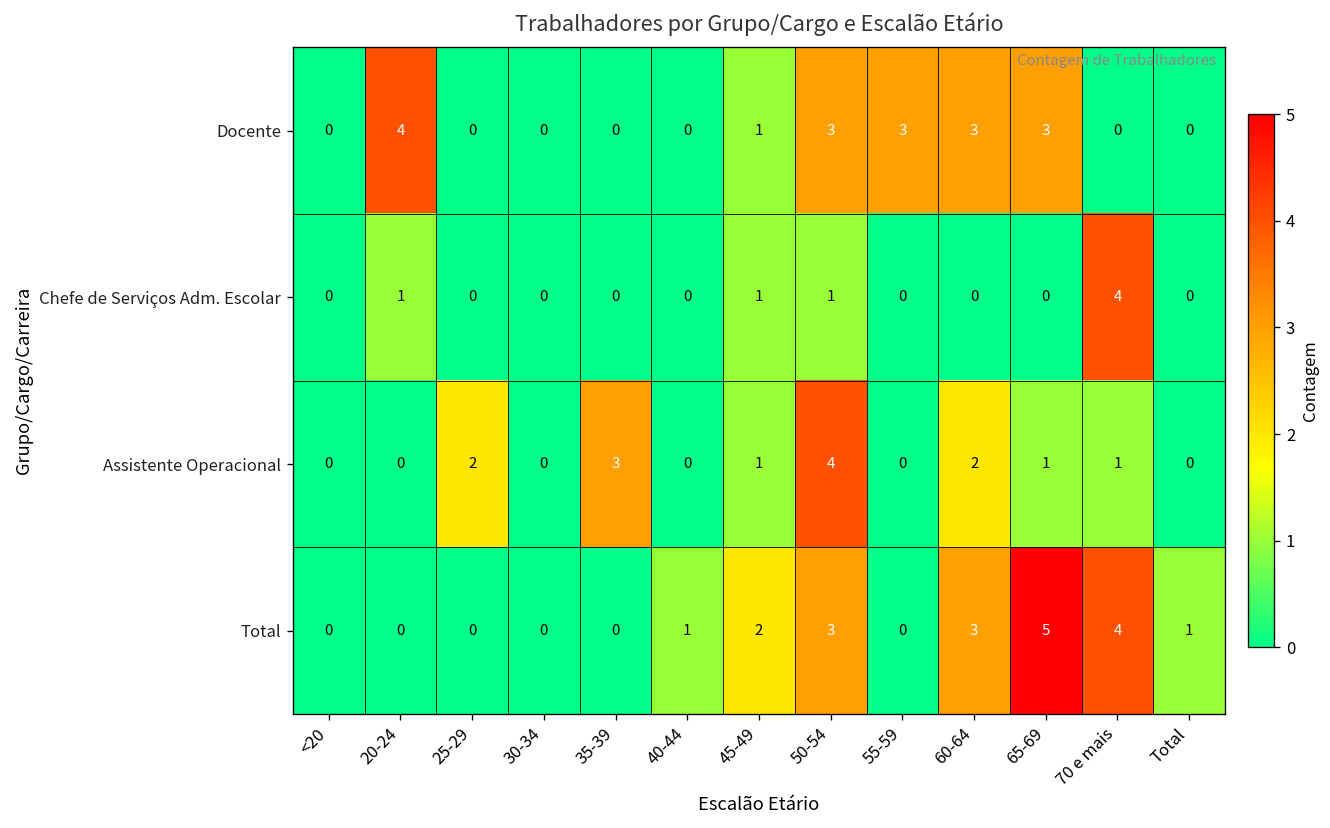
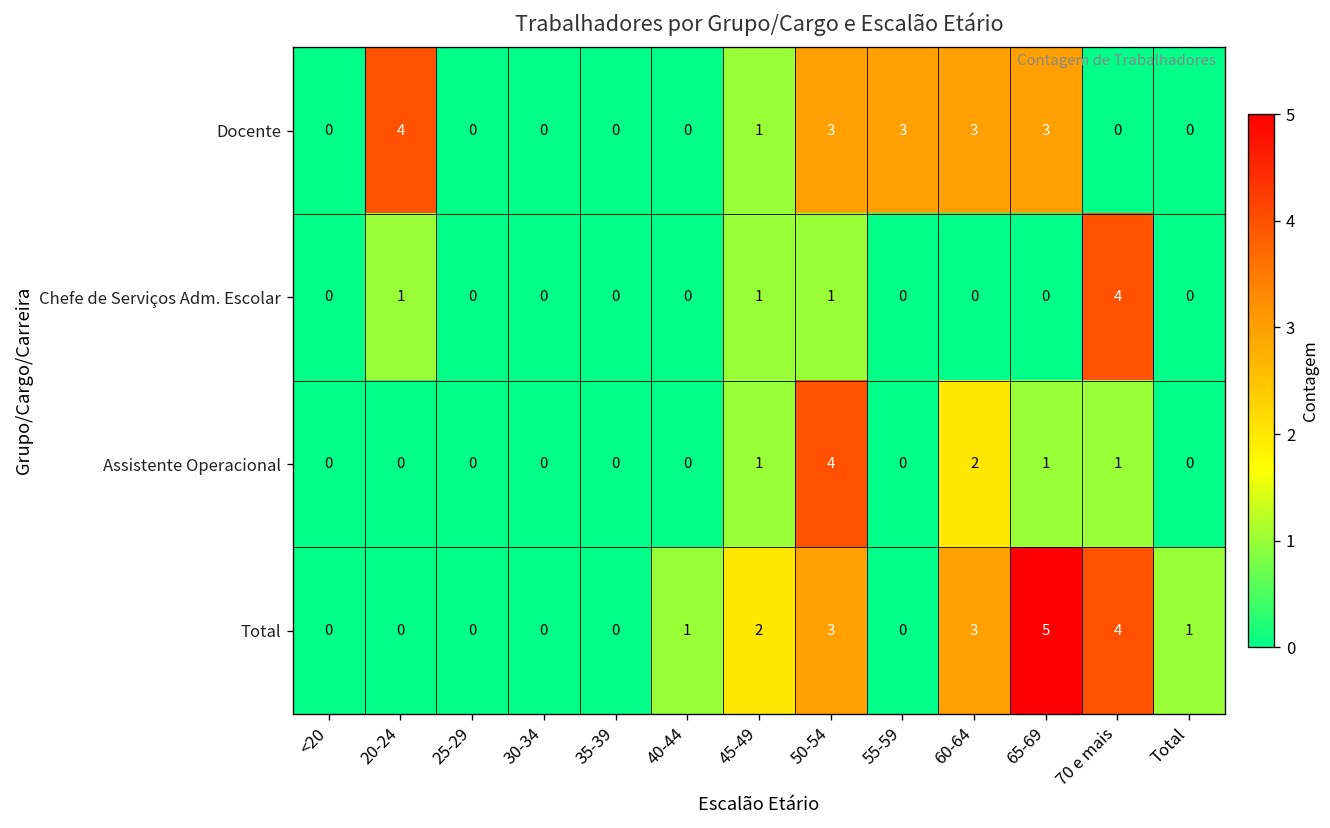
Assistente Operacional, 25-29: 2 -> 0
Assistente Operacional, 35-39: 3 -> 0
